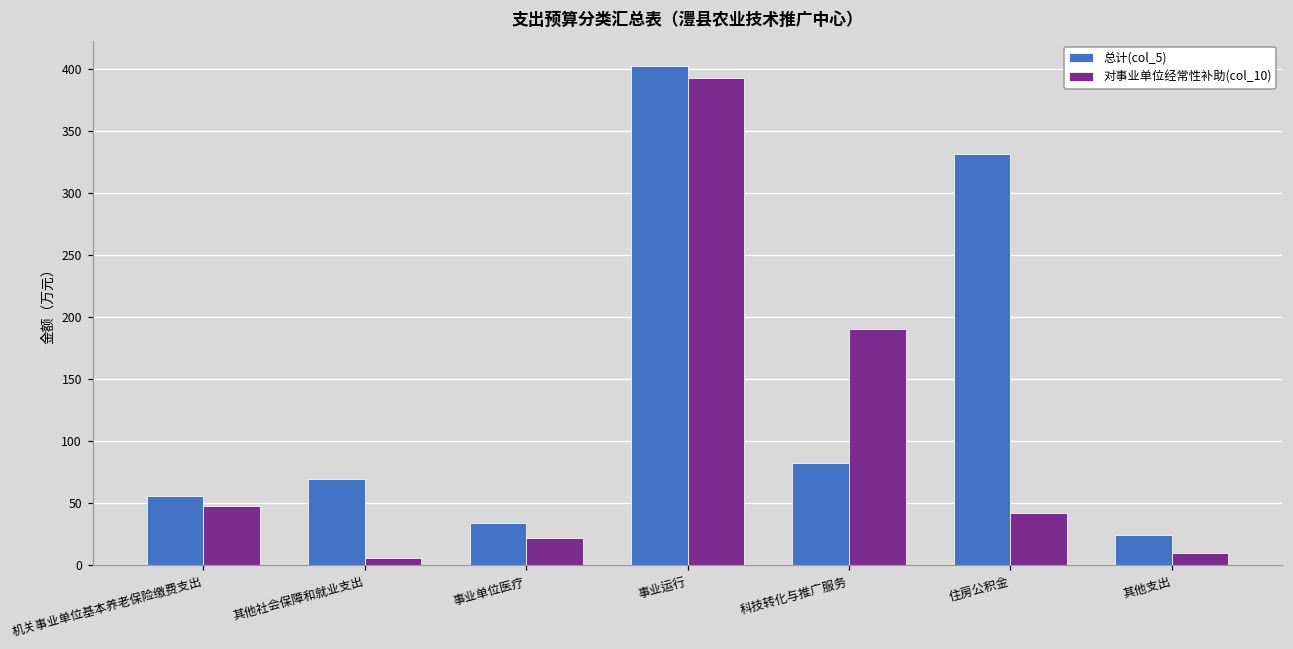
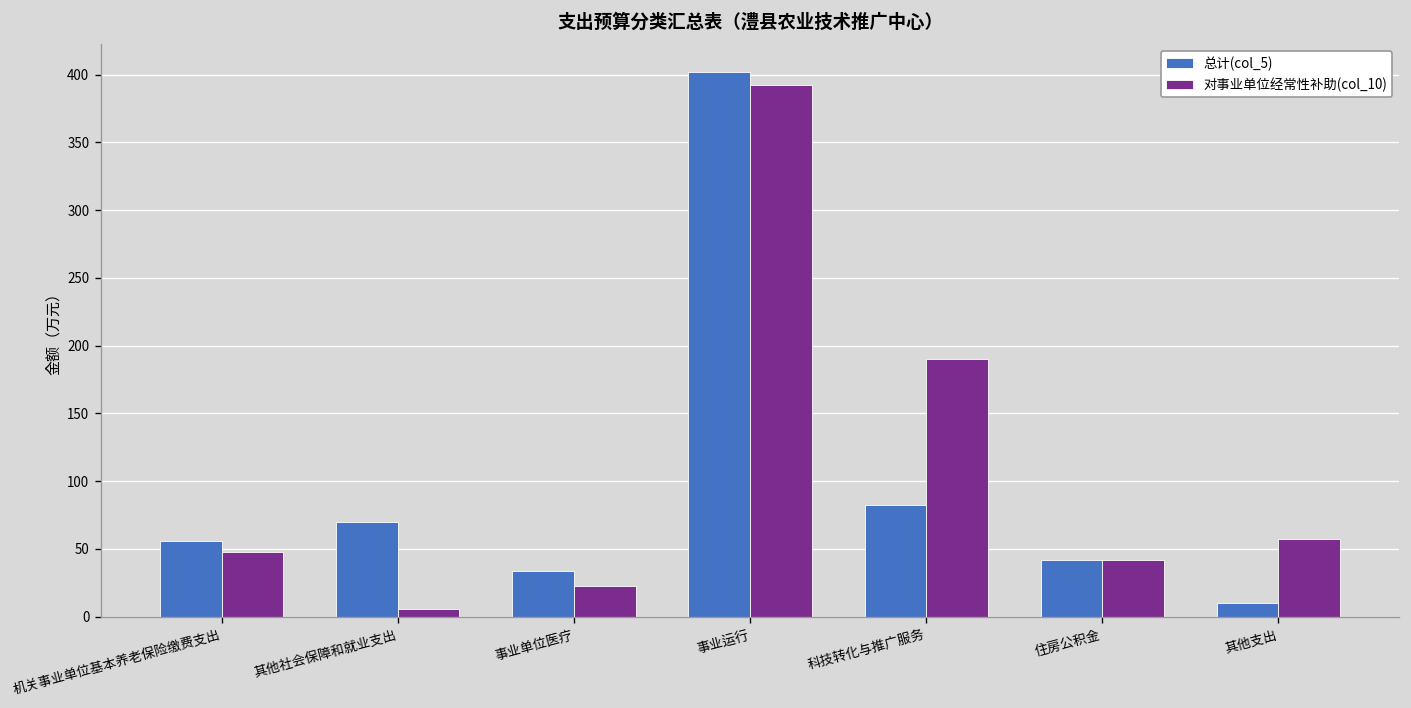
总计(col_5), 住房公积金: 331 -> 42
总计(col_5), 其他支出: 24 -> 10
对事业单位经常性补助(col_10), 其他支出: 10 -> 57
